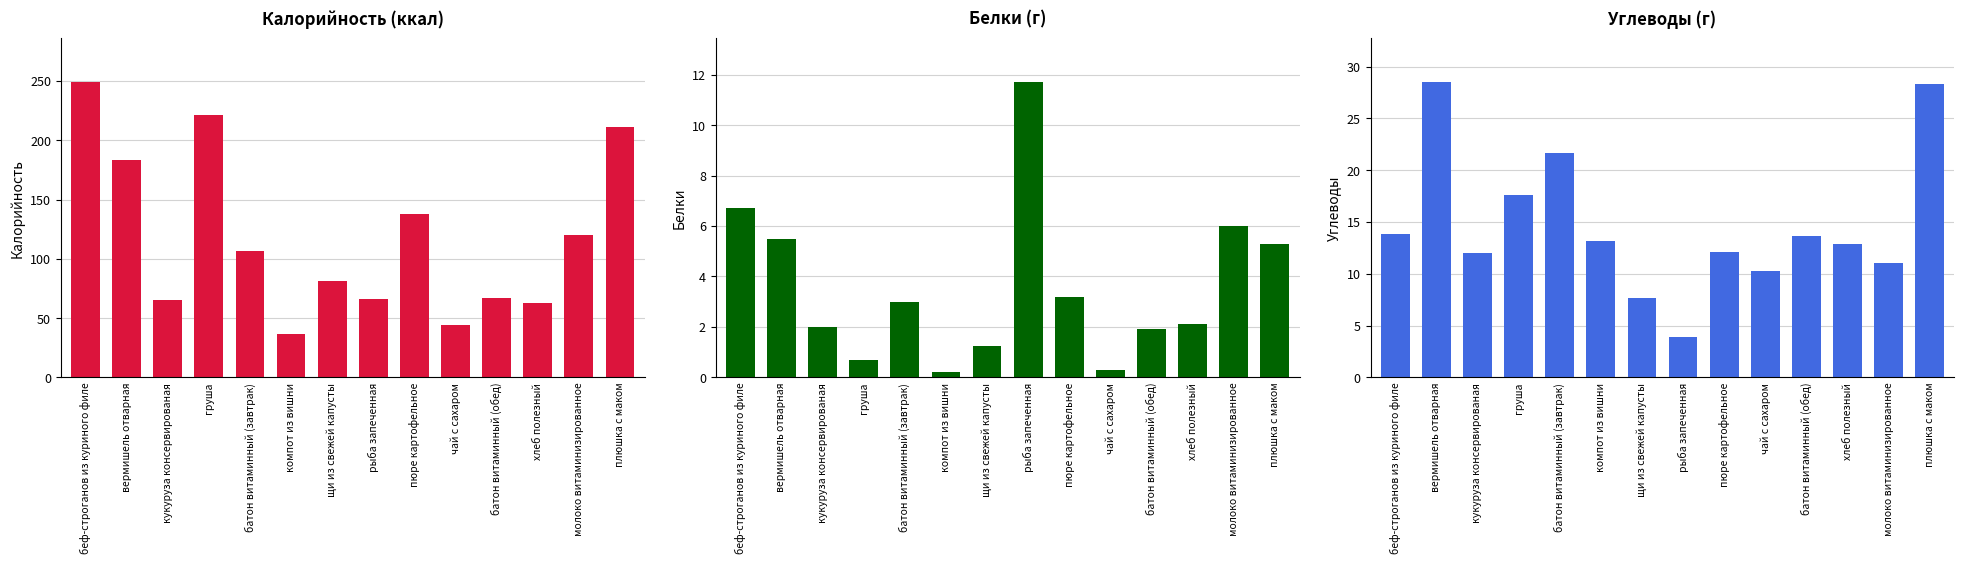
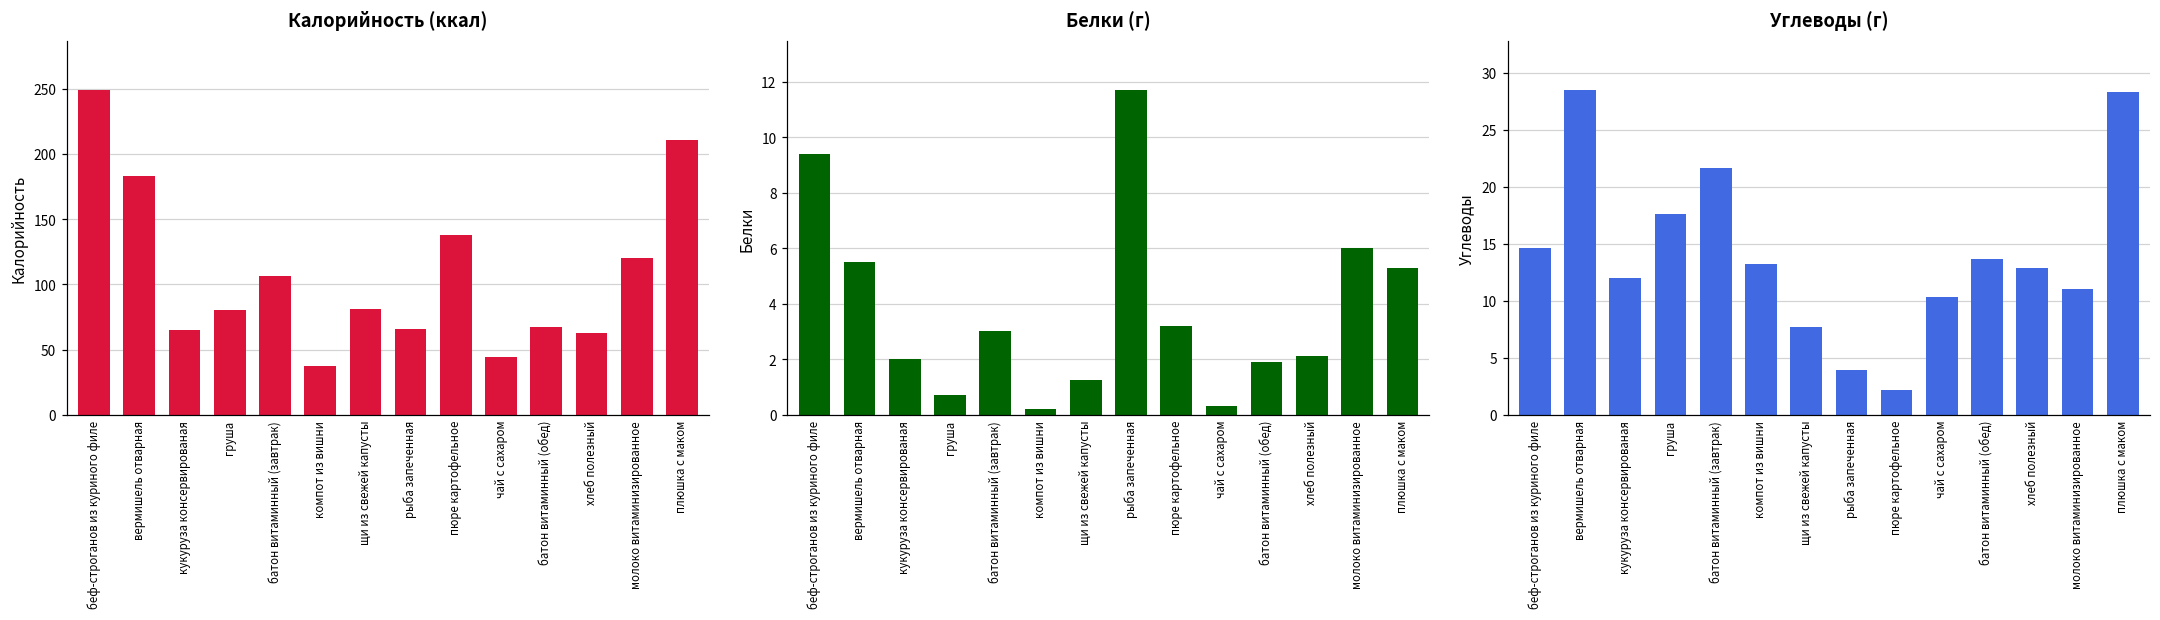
Калорийность (ккал), груша: 221 -> 80
Белки (г), беф-строганов из куриного филе: 6.7 -> 9.4
Углеводы (г), беф-строганов из куриного филе: 13.8 -> 14.6
Углеводы (г), пюре картофельное: 12.1 -> 2.2
